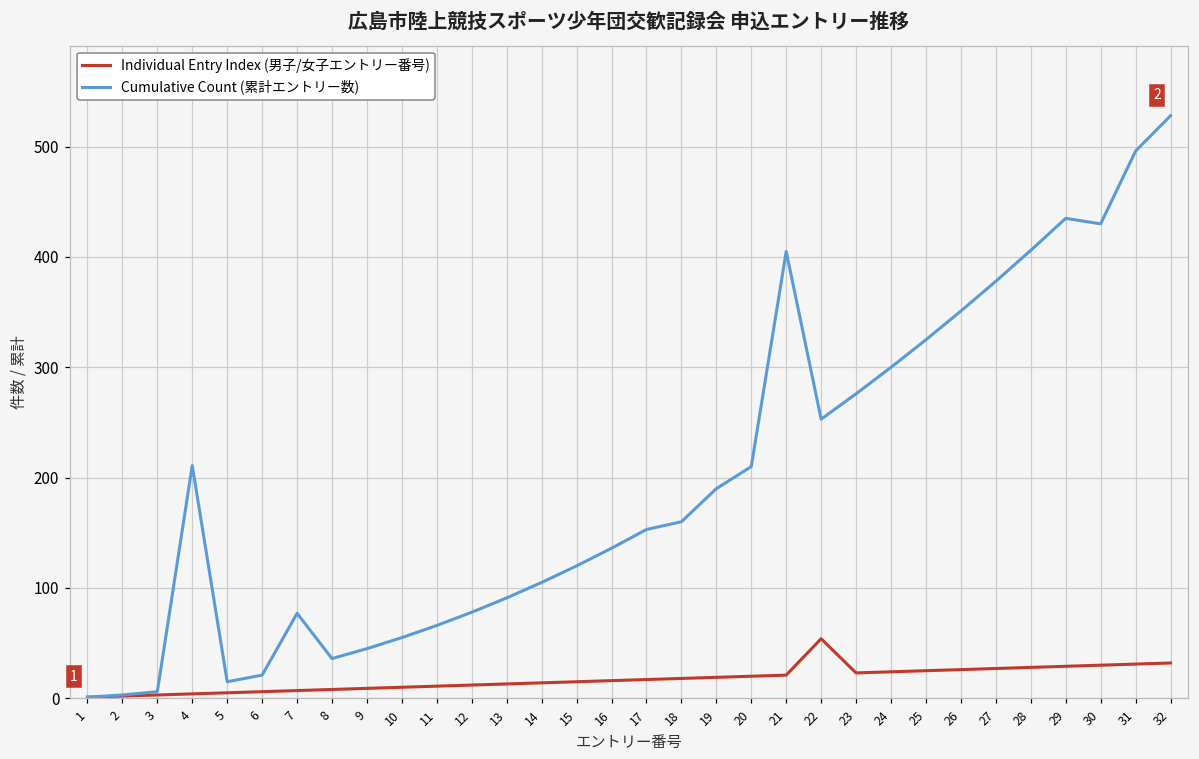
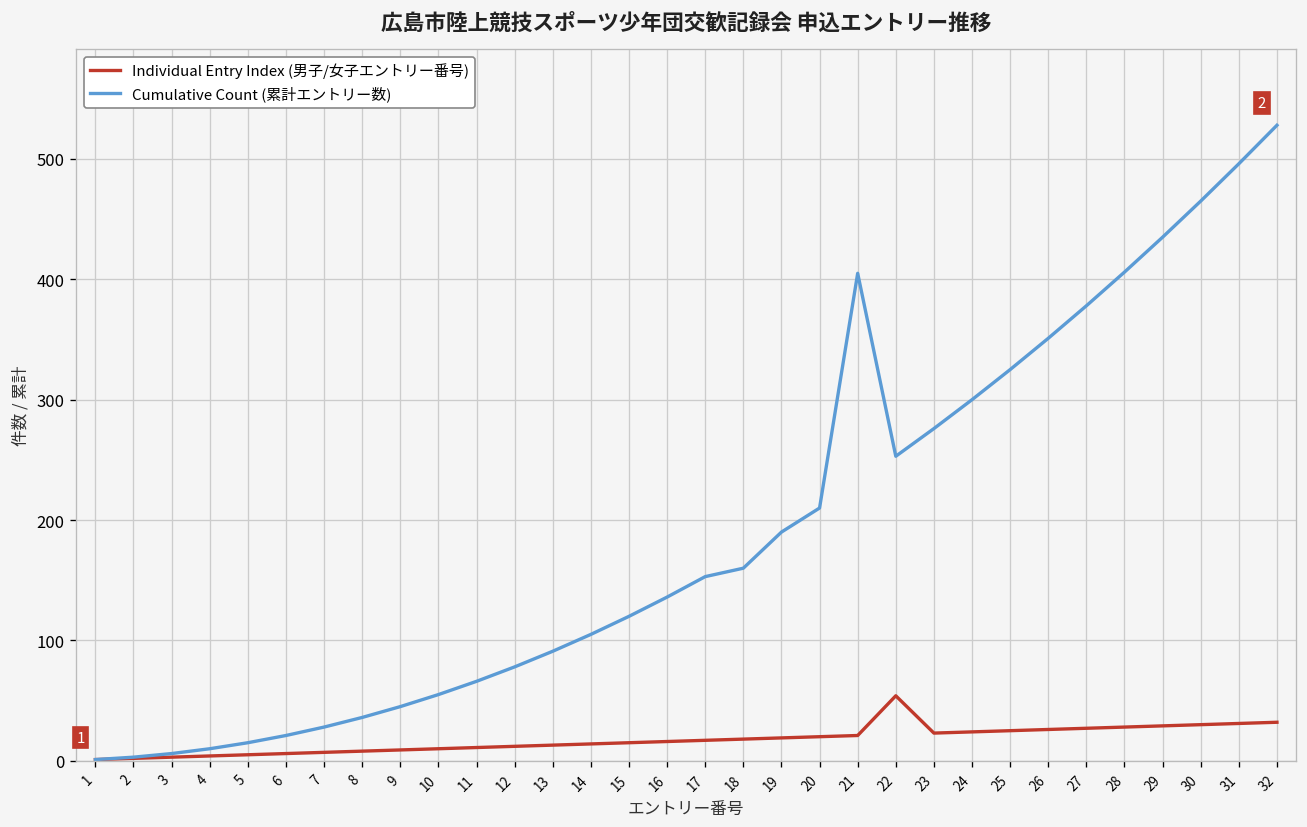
Cumulative Count (累計エントリー数), 4: 211 -> 10
Cumulative Count (累計エントリー数), 7: 77 -> 28
Cumulative Count (累計エントリー数), 30: 430 -> 465
